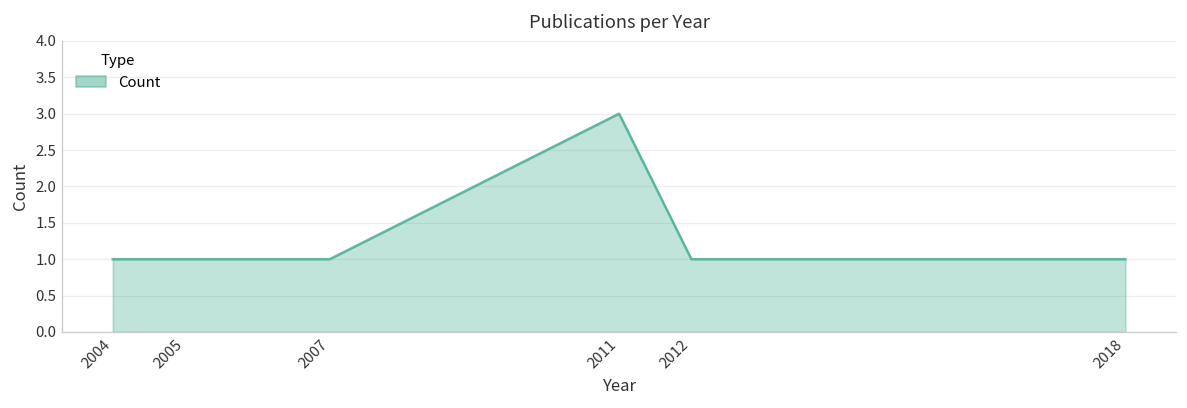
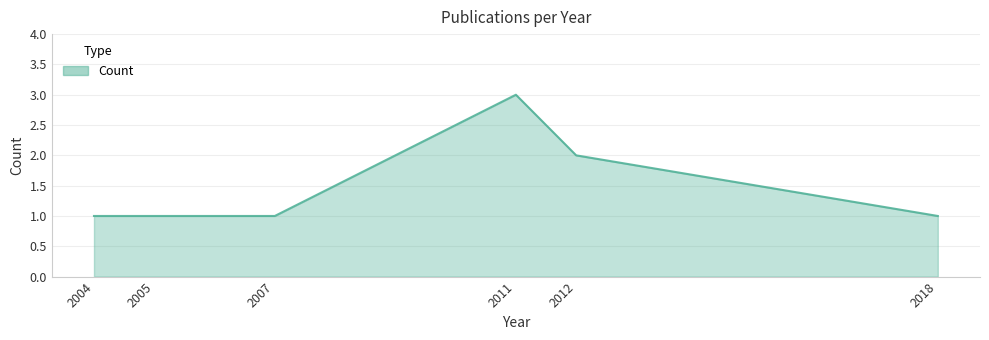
2012: 1 -> 2
